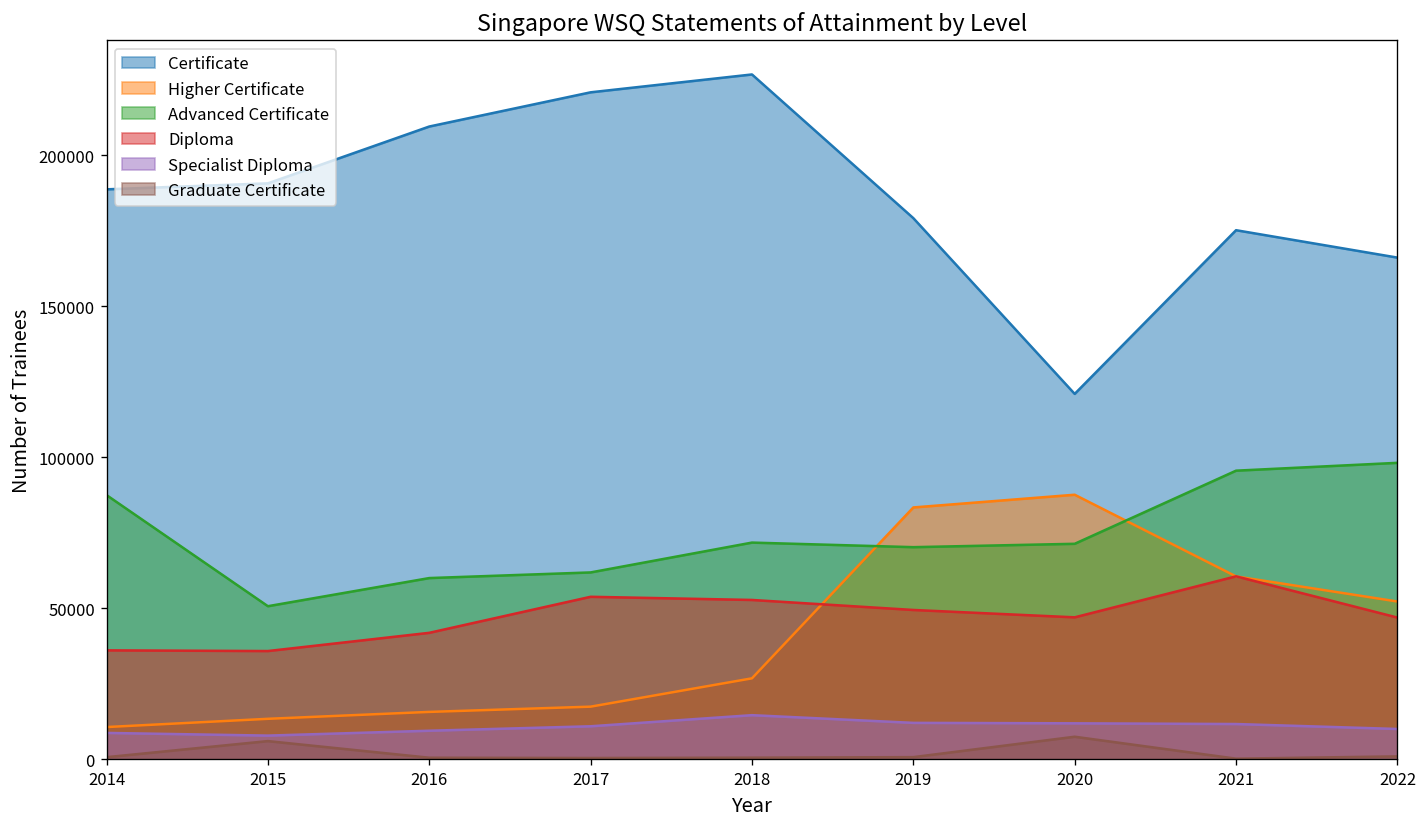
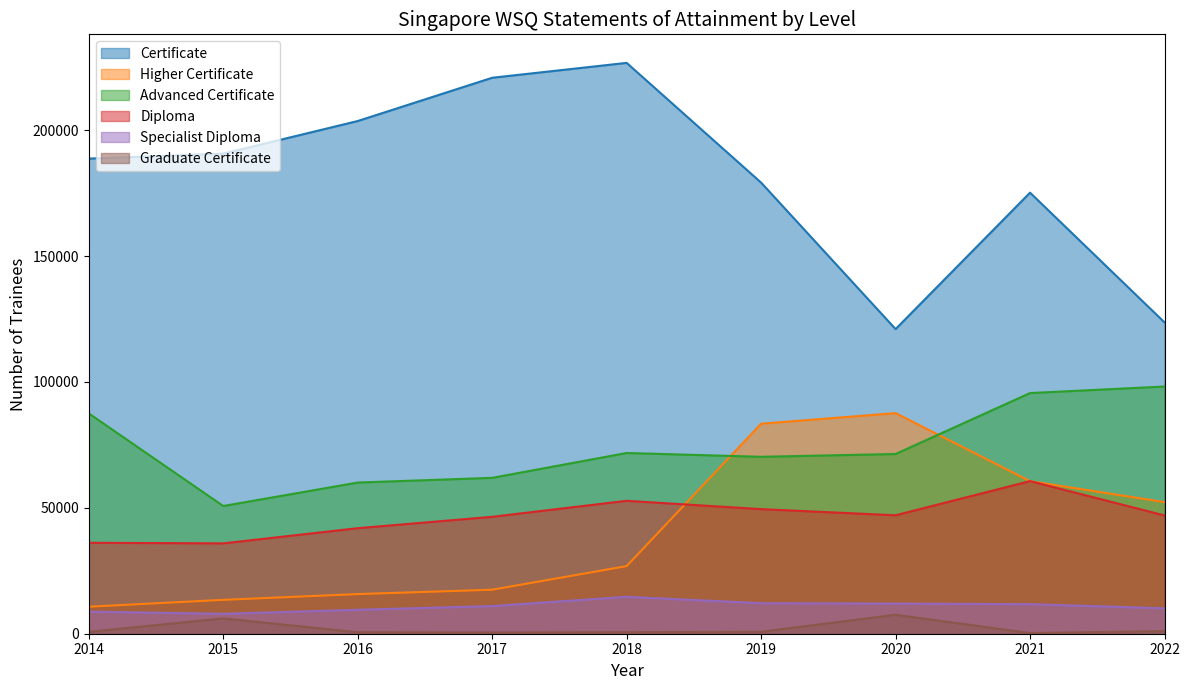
Certificate, 2016: 209000 -> 204000
Diploma, 2017: 54000 -> 46000
Certificate, 2022: 166000 -> 124000
